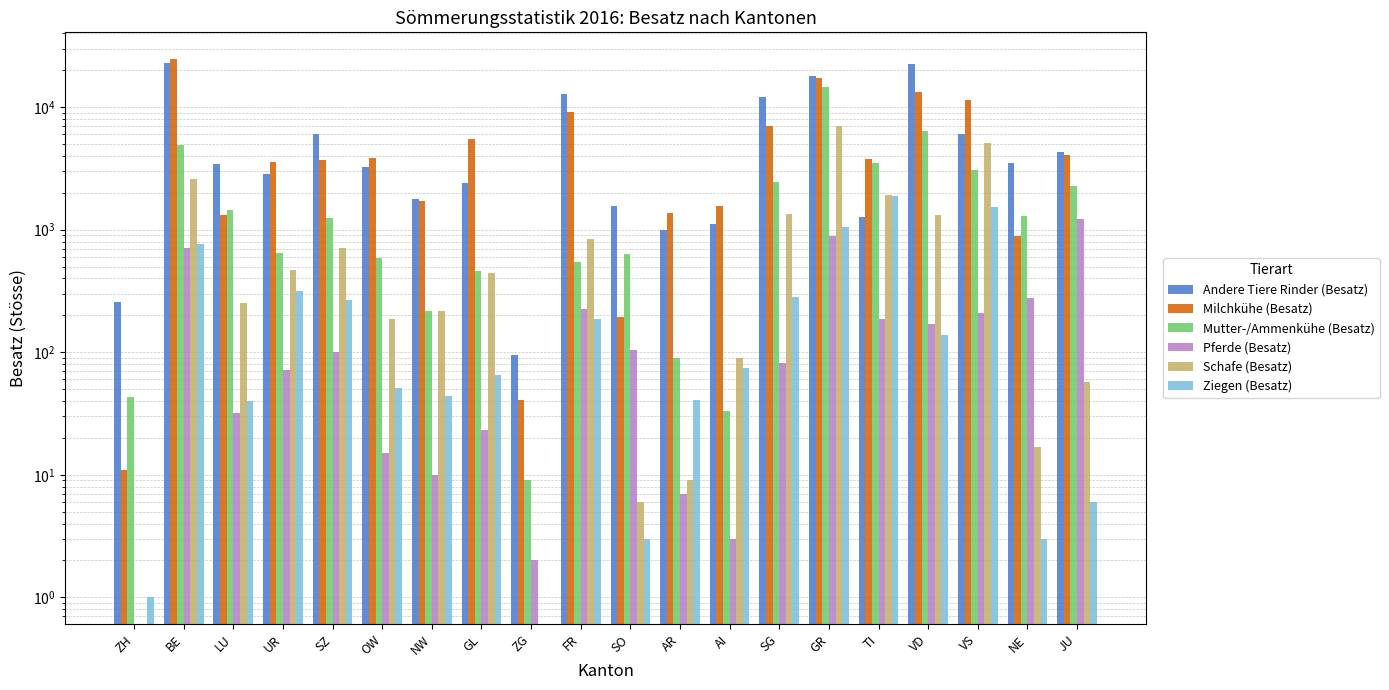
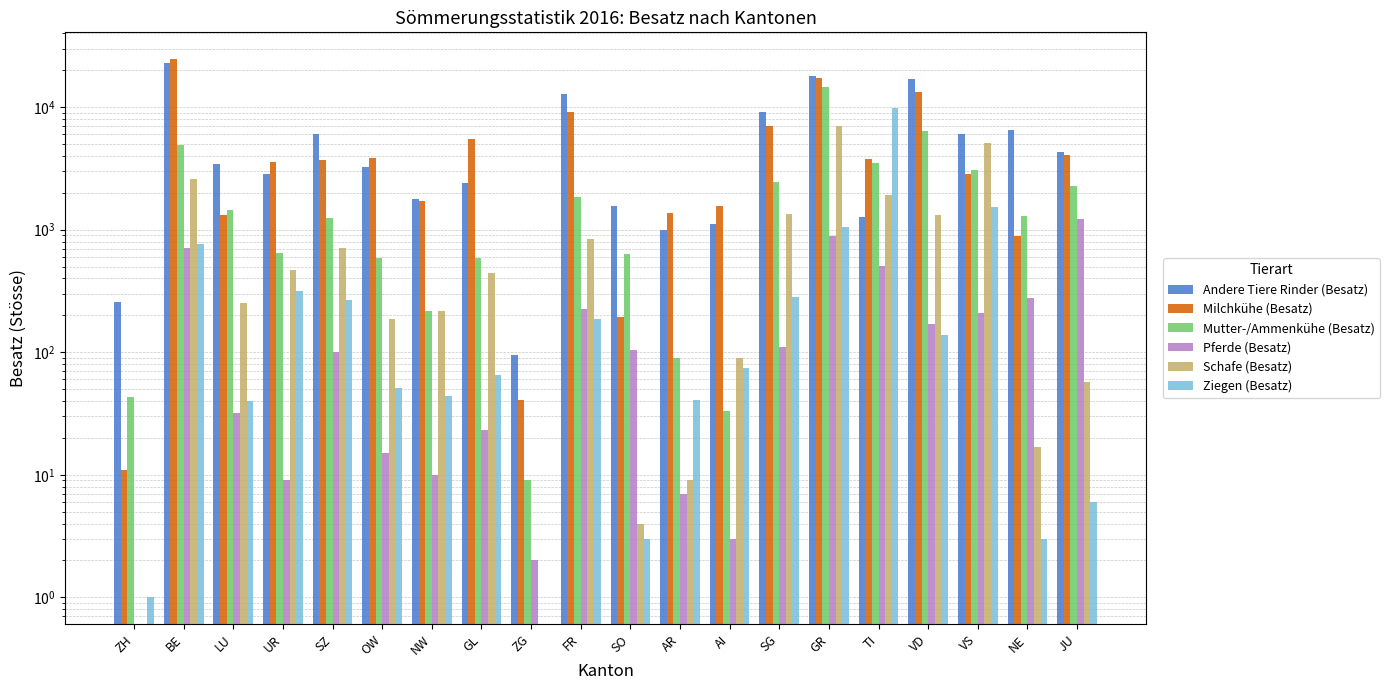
Pferde (Besatz), UR: 70 -> 9
Mutter-/Ammenkühe (Besatz), GL: 460 -> 600
Mutter-/Ammenkühe (Besatz), FR: 500 -> 1800
Schafe (Besatz), SO: 6 -> 4
Andere Tiere Rinder (Besatz), SG: 12000 -> 9000
Pferde (Besatz), SG: 80 -> 110
Pferde (Besatz), TI: 190 -> 500
Ziegen (Besatz), TI: 1900 -> 10000
Andere Tiere Rinder (Besatz), VD: 23000 -> 17000
Milchkühe (Besatz), VS: 11000 -> 2800
Andere Tiere Rinder (Besatz), NE: 3500 -> 7000
